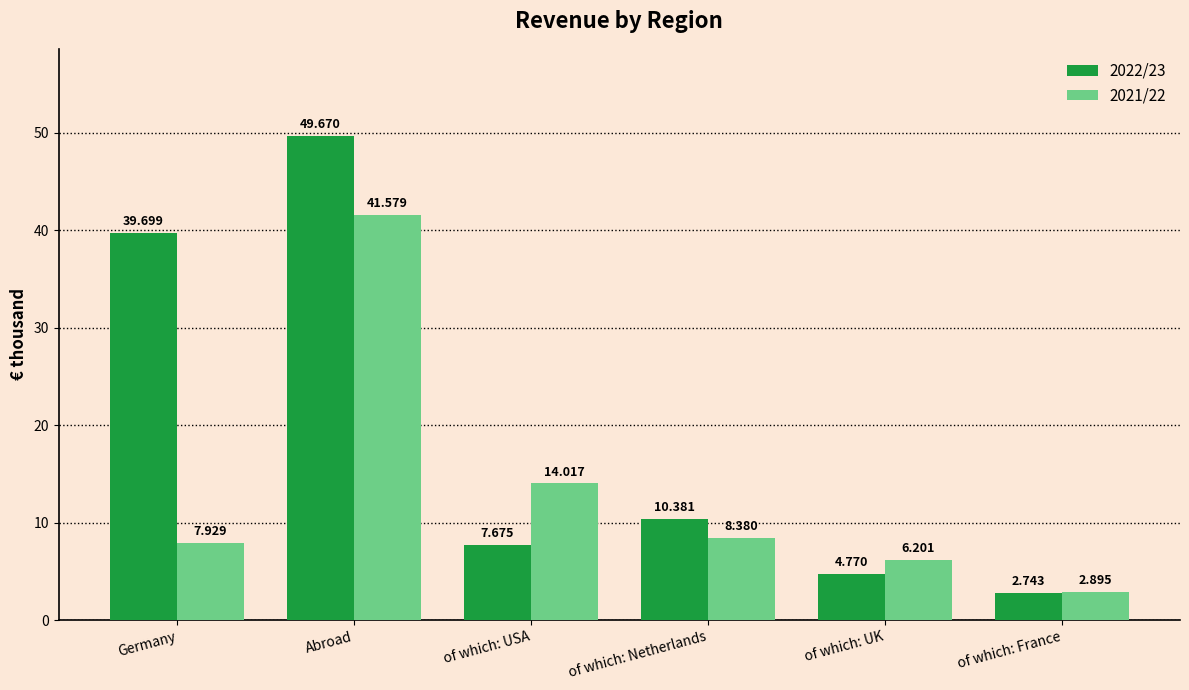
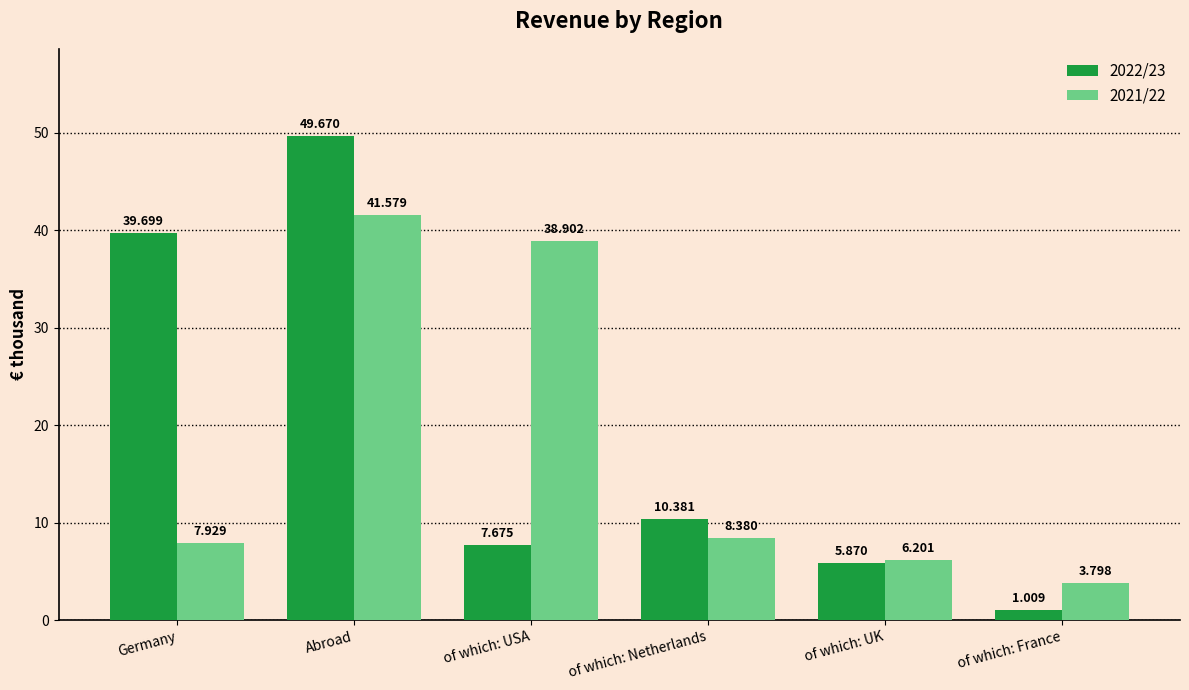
2021/22, of which: USA: 14.017 -> 38.902
2022/23, of which: UK: 4.770 -> 5.870
2022/23, of which: France: 2.743 -> 1.009
2021/22, of which: France: 2.895 -> 3.798
